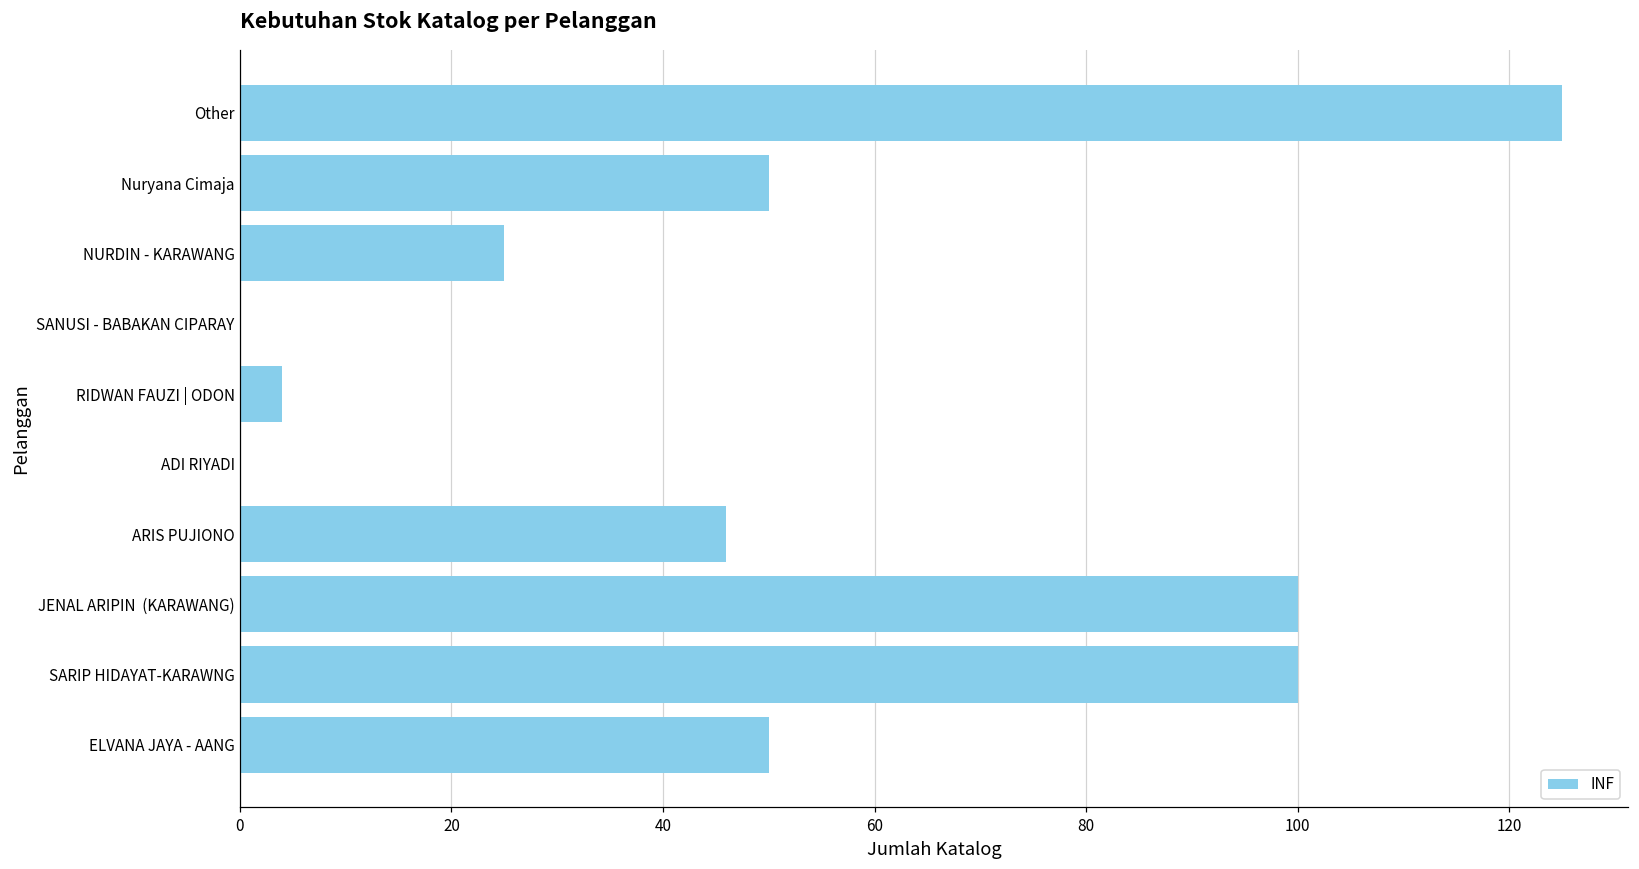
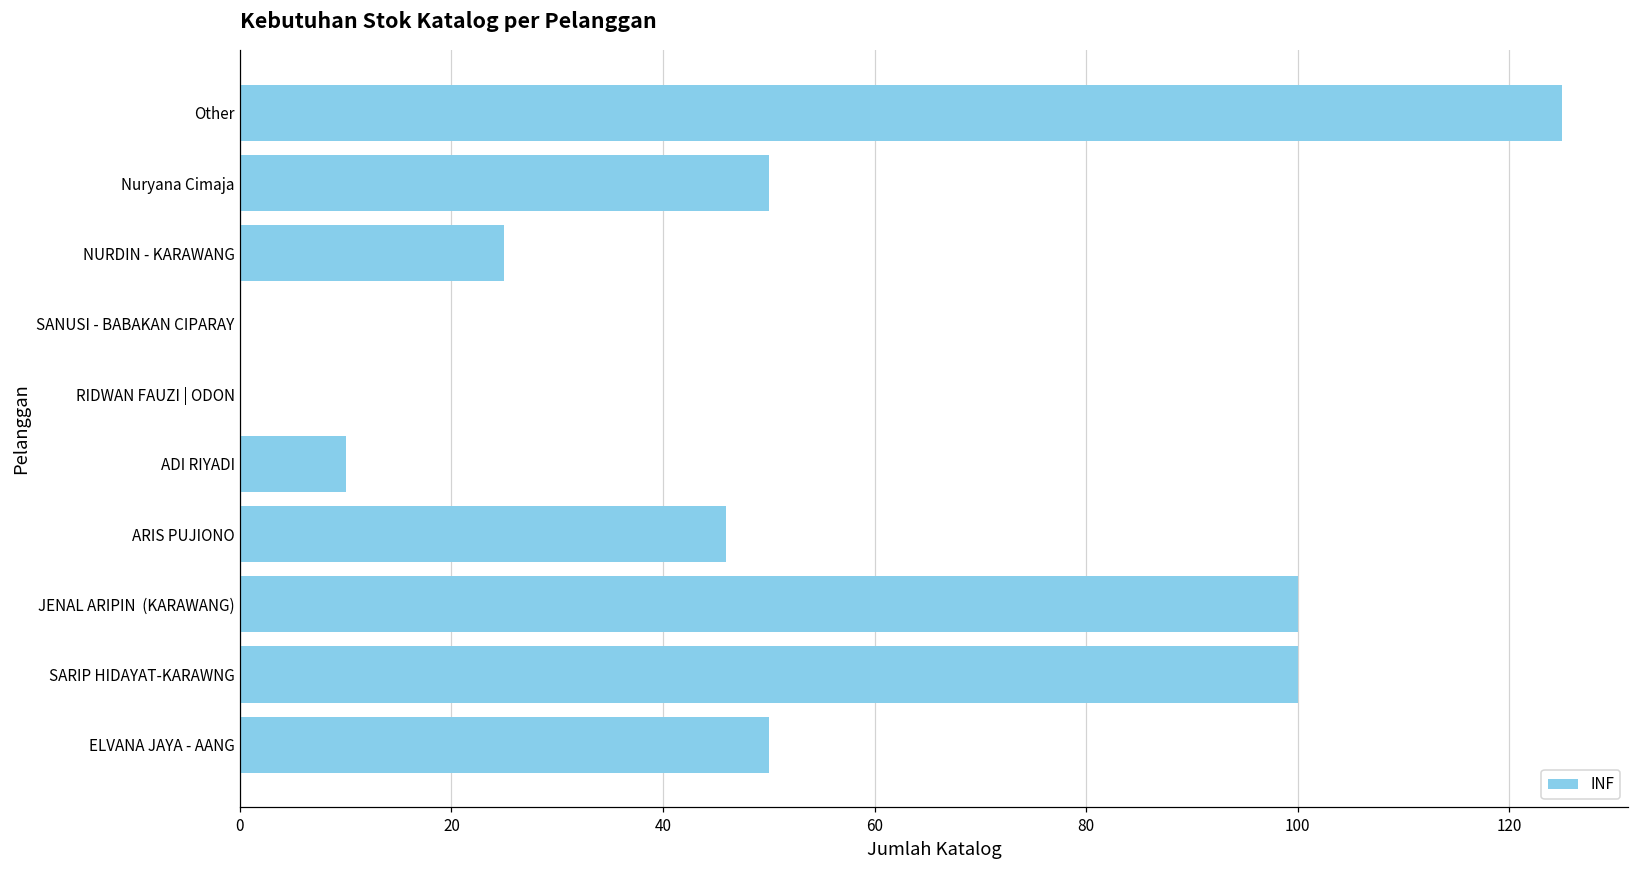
RIDWAN FAUZI | ODON: 4 -> 0
ADI RIYADI: 0 -> 10
